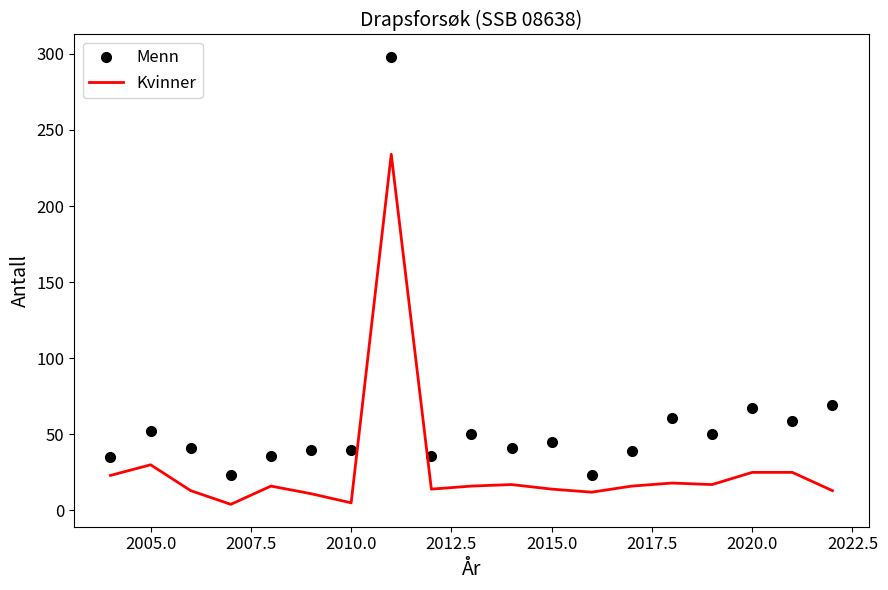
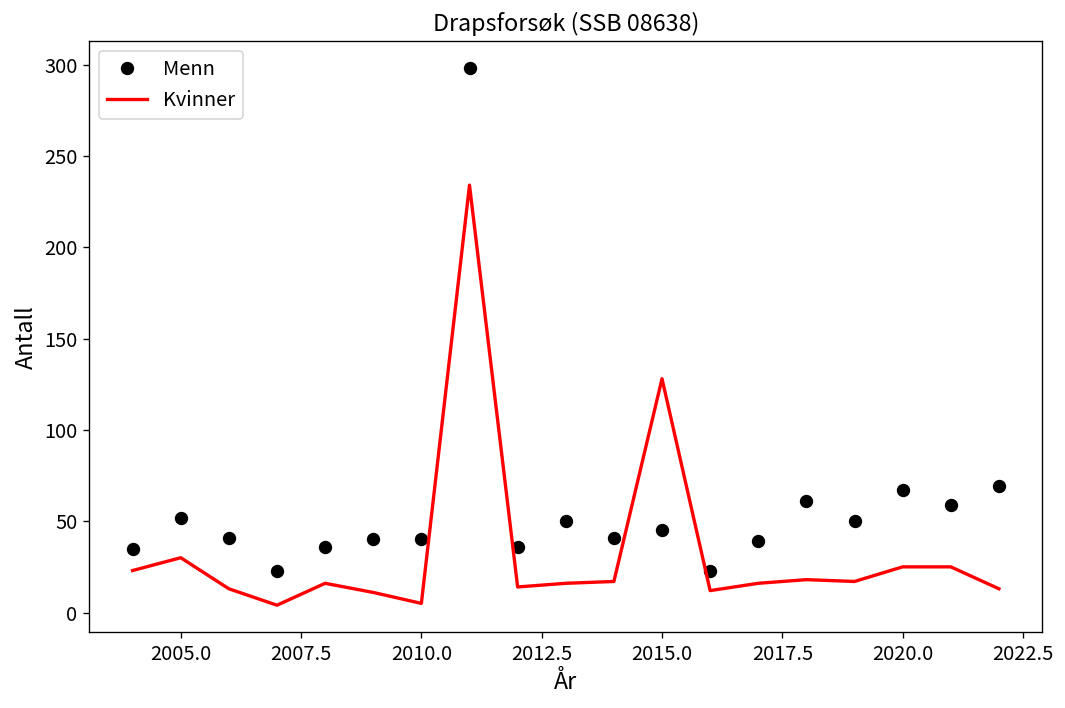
Kvinner, 2015.0: 14 -> 128
